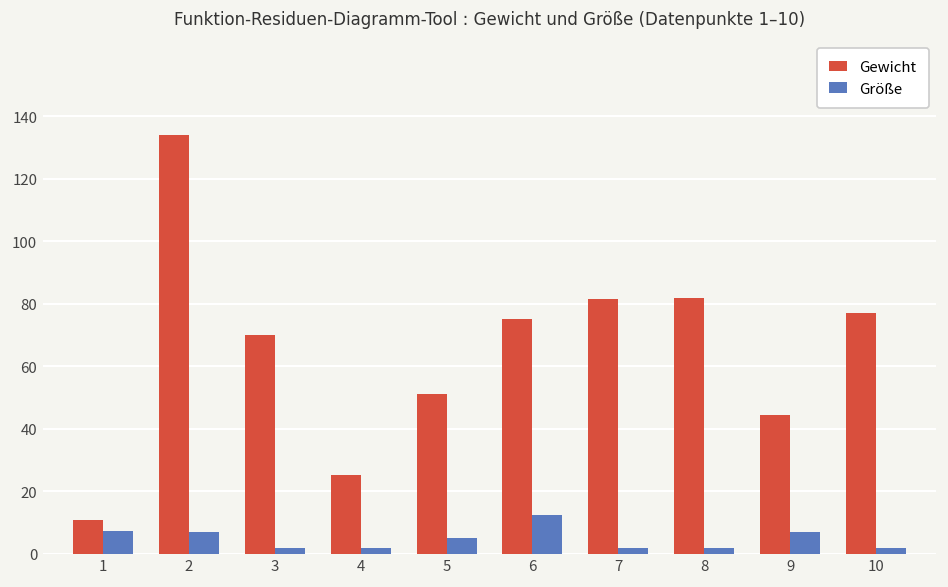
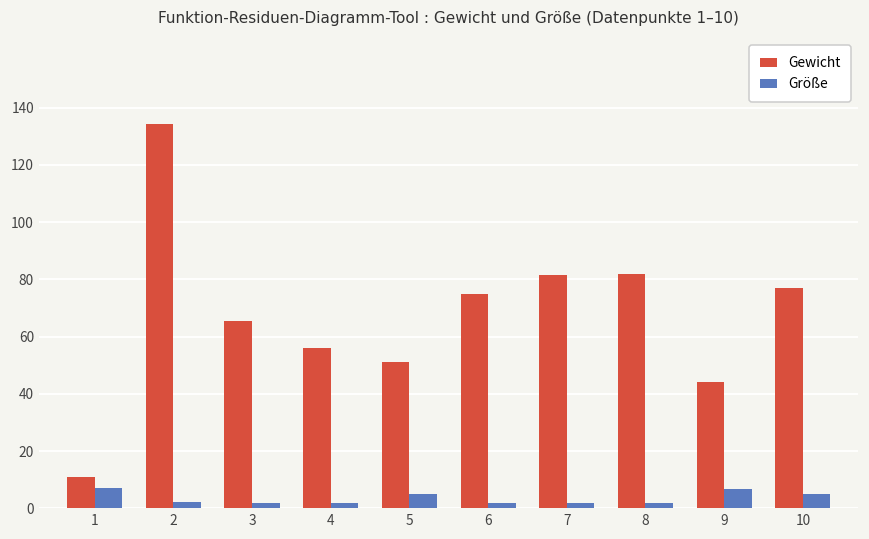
Größe, 2: 7 -> 2
Gewicht, 3: 70 -> 65
Gewicht, 4: 25 -> 56
Größe, 6: 12 -> 2
Größe, 10: 2 -> 5
